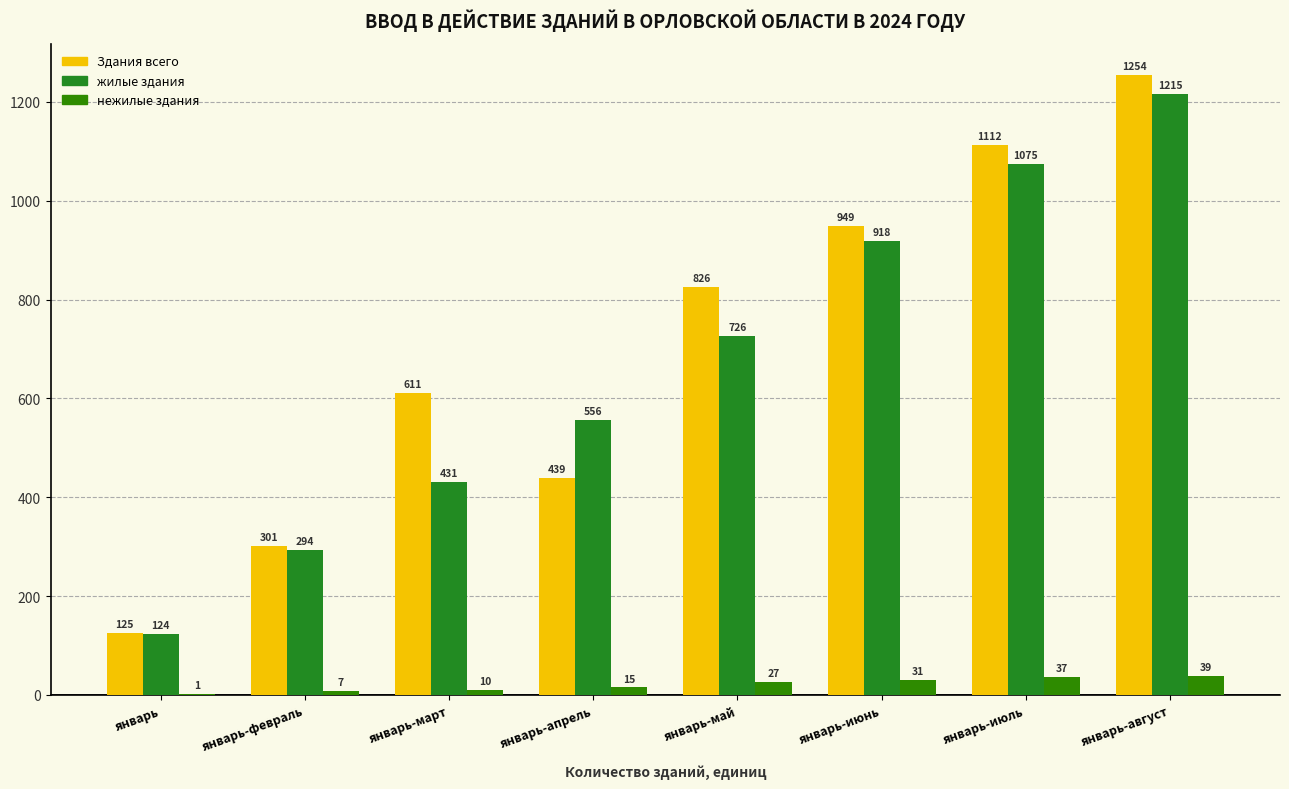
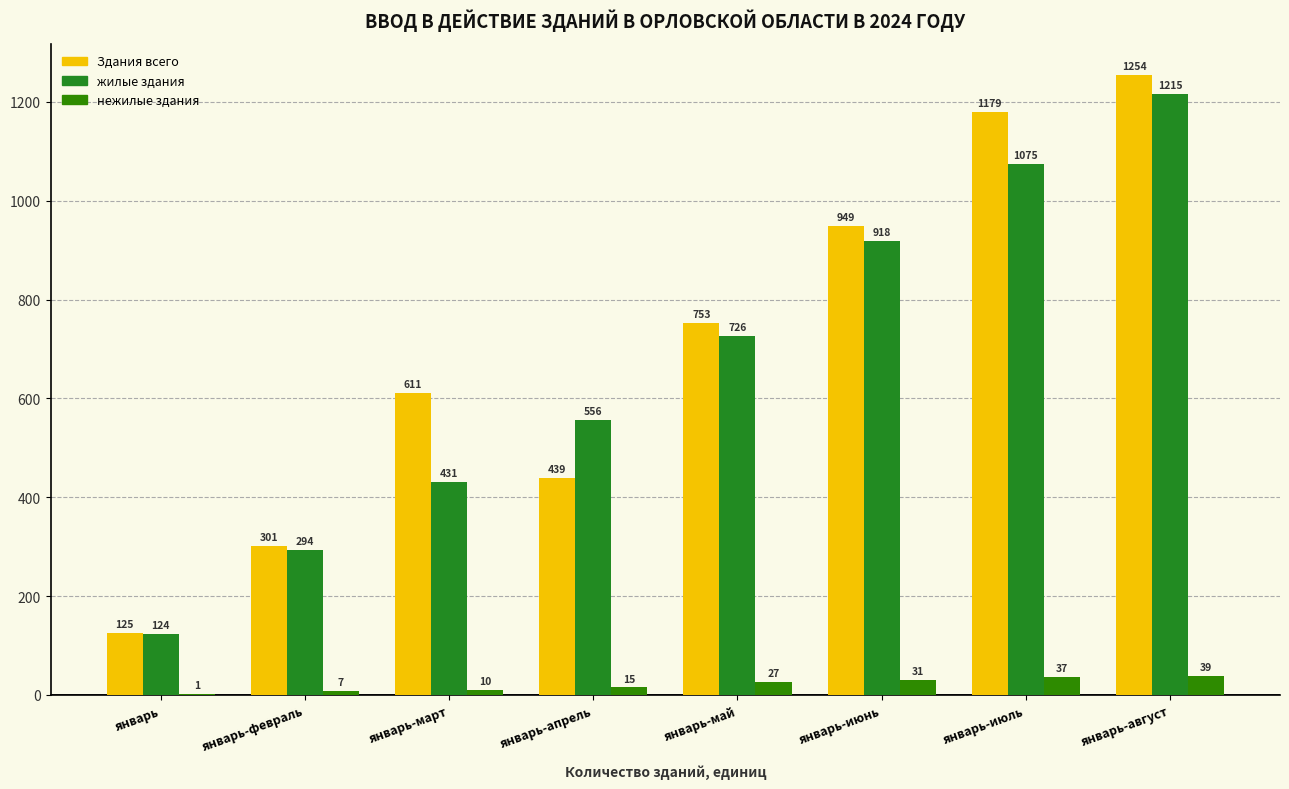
Здания всего, январь-май: 826 -> 753
Здания всего, январь-июль: 1112 -> 1179
